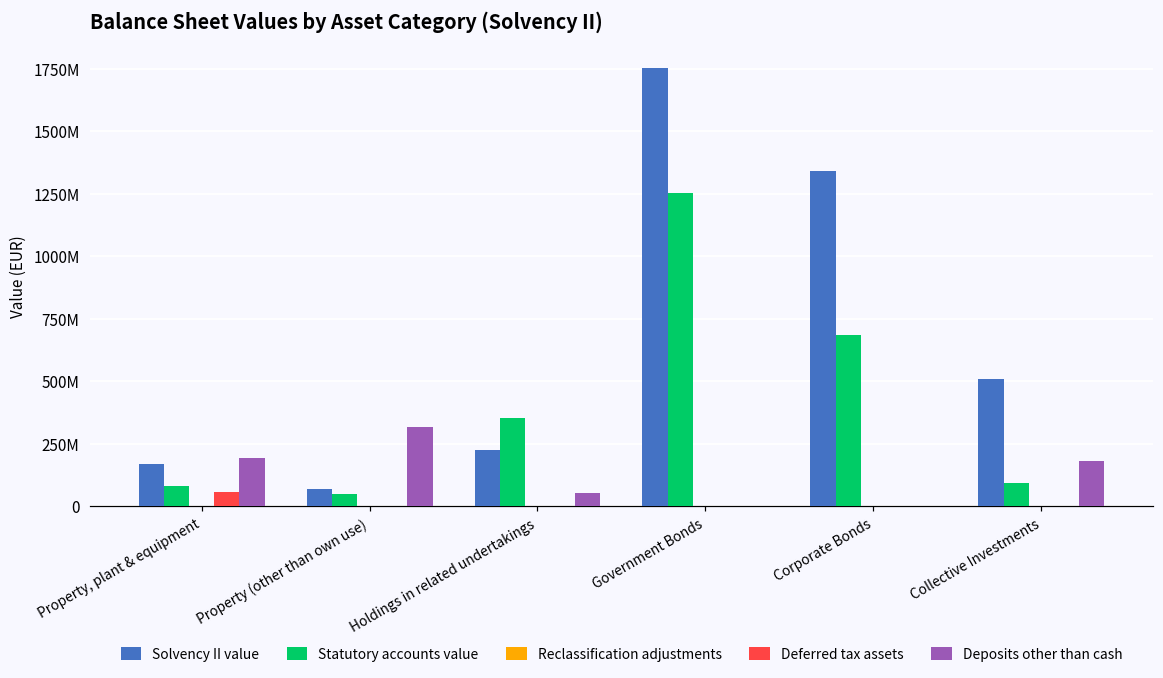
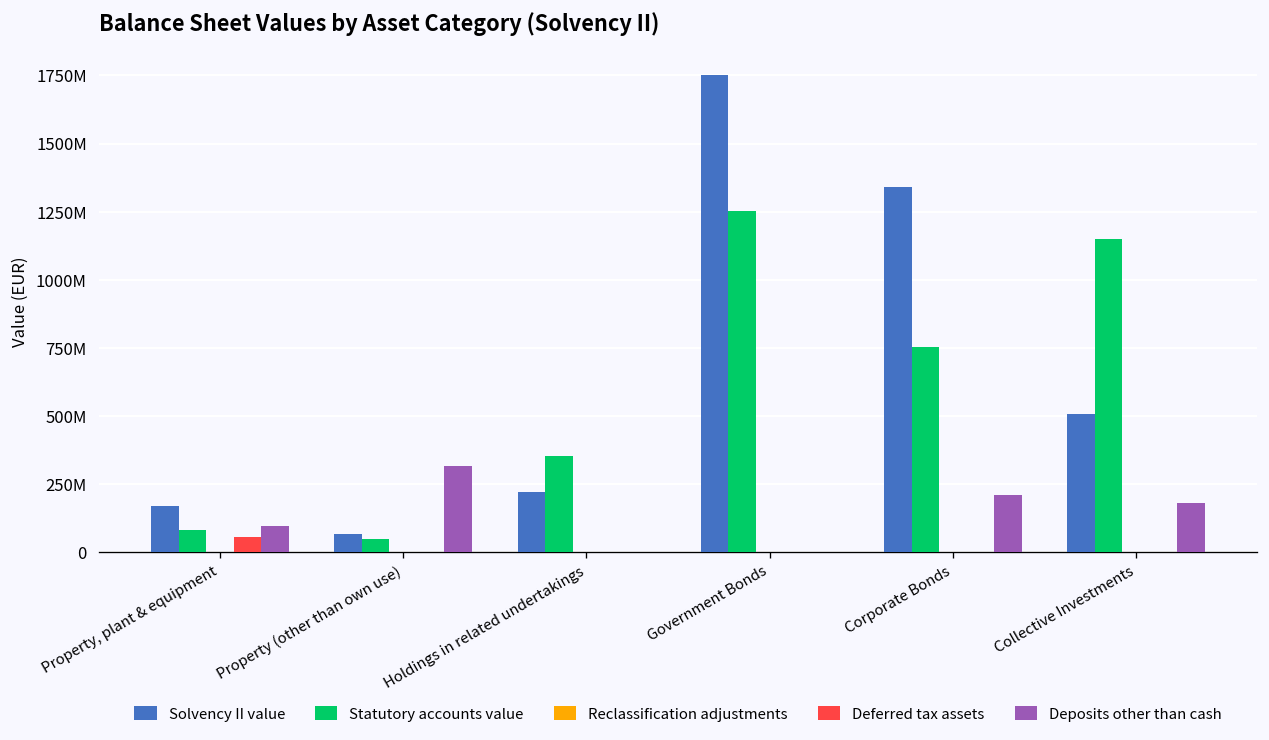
Deposits other than cash, Property, plant & equipment: 190000000 -> 100000000
Deposits other than cash, Holdings in related undertakings: 50000000 -> 0
Statutory accounts value, Corporate Bonds: 680000000 -> 750000000
Deposits other than cash, Corporate Bonds: 0 -> 210000000
Statutory accounts value, Collective Investments: 90000000 -> 1150000000
